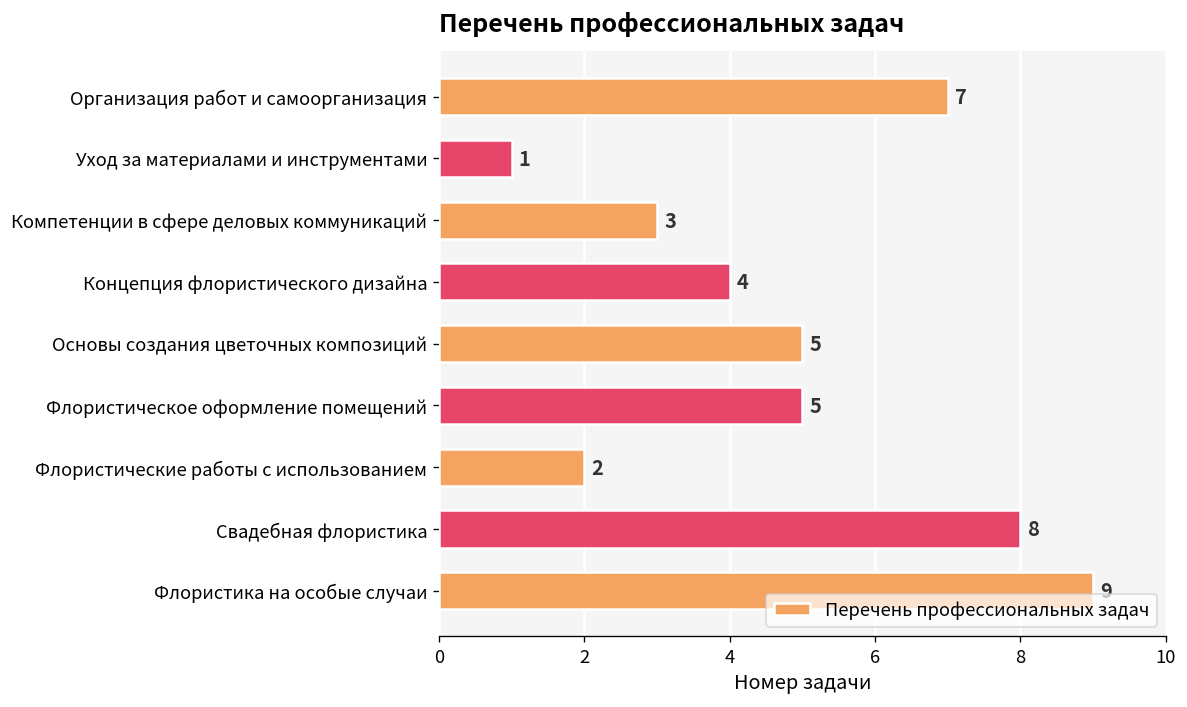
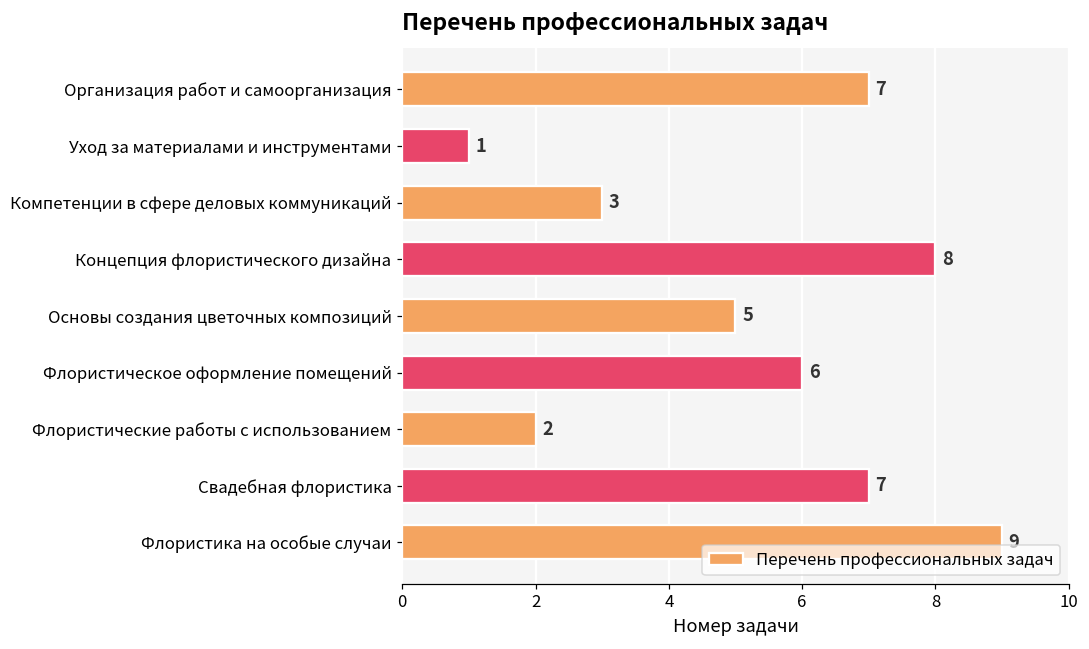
Концепция флористического дизайна: 4 -> 8
Флористическое оформление помещений: 5 -> 6
Свадебная флористика: 8 -> 7
